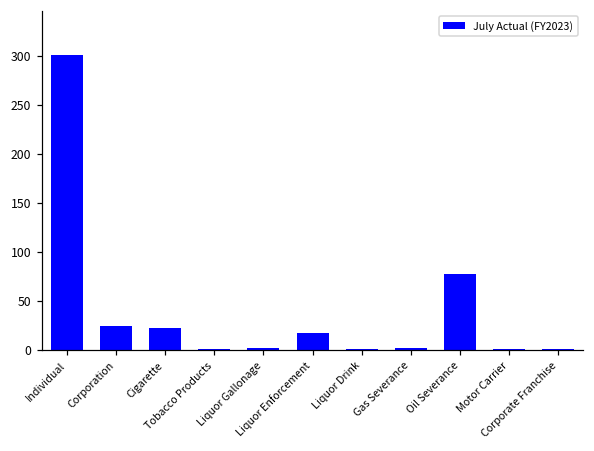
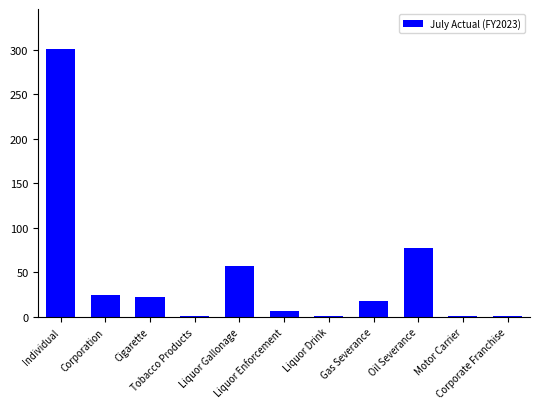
Liquor Gallonage: 0 -> 60
Liquor Enforcement: 20 -> 10
Gas Severance: 0 -> 20
